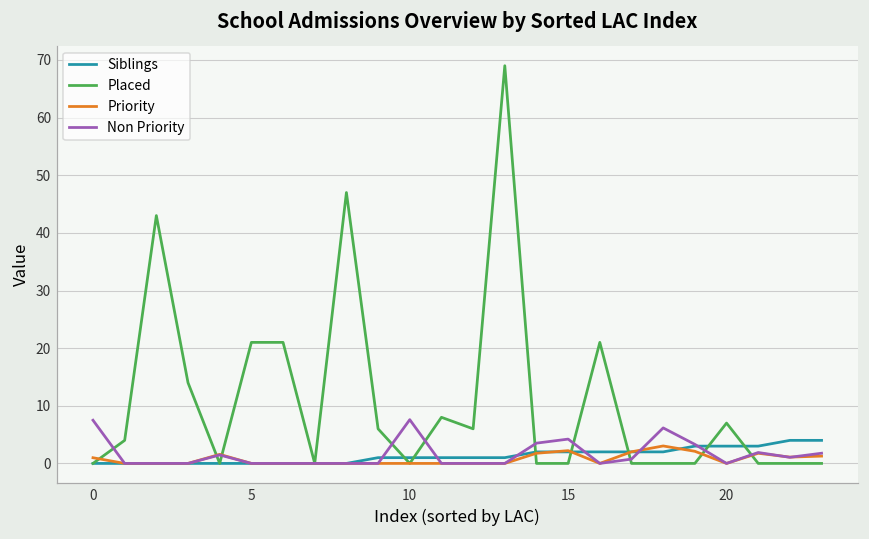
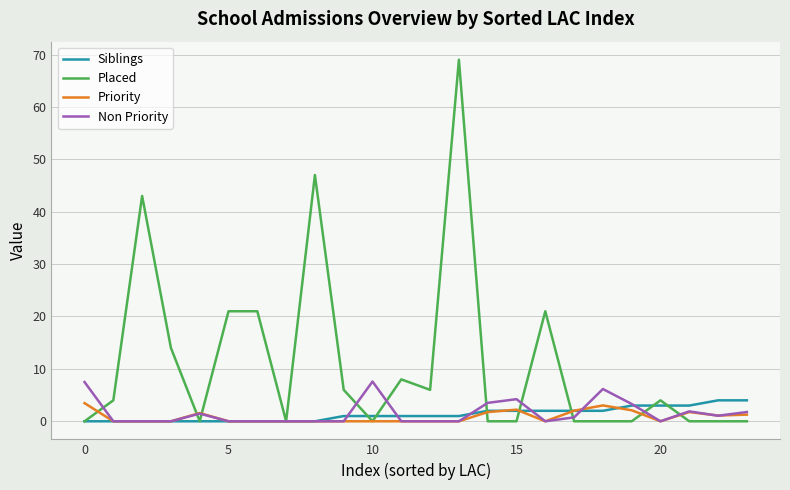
Priority, 0: 1 -> 3
Placed, 20: 7 -> 4
